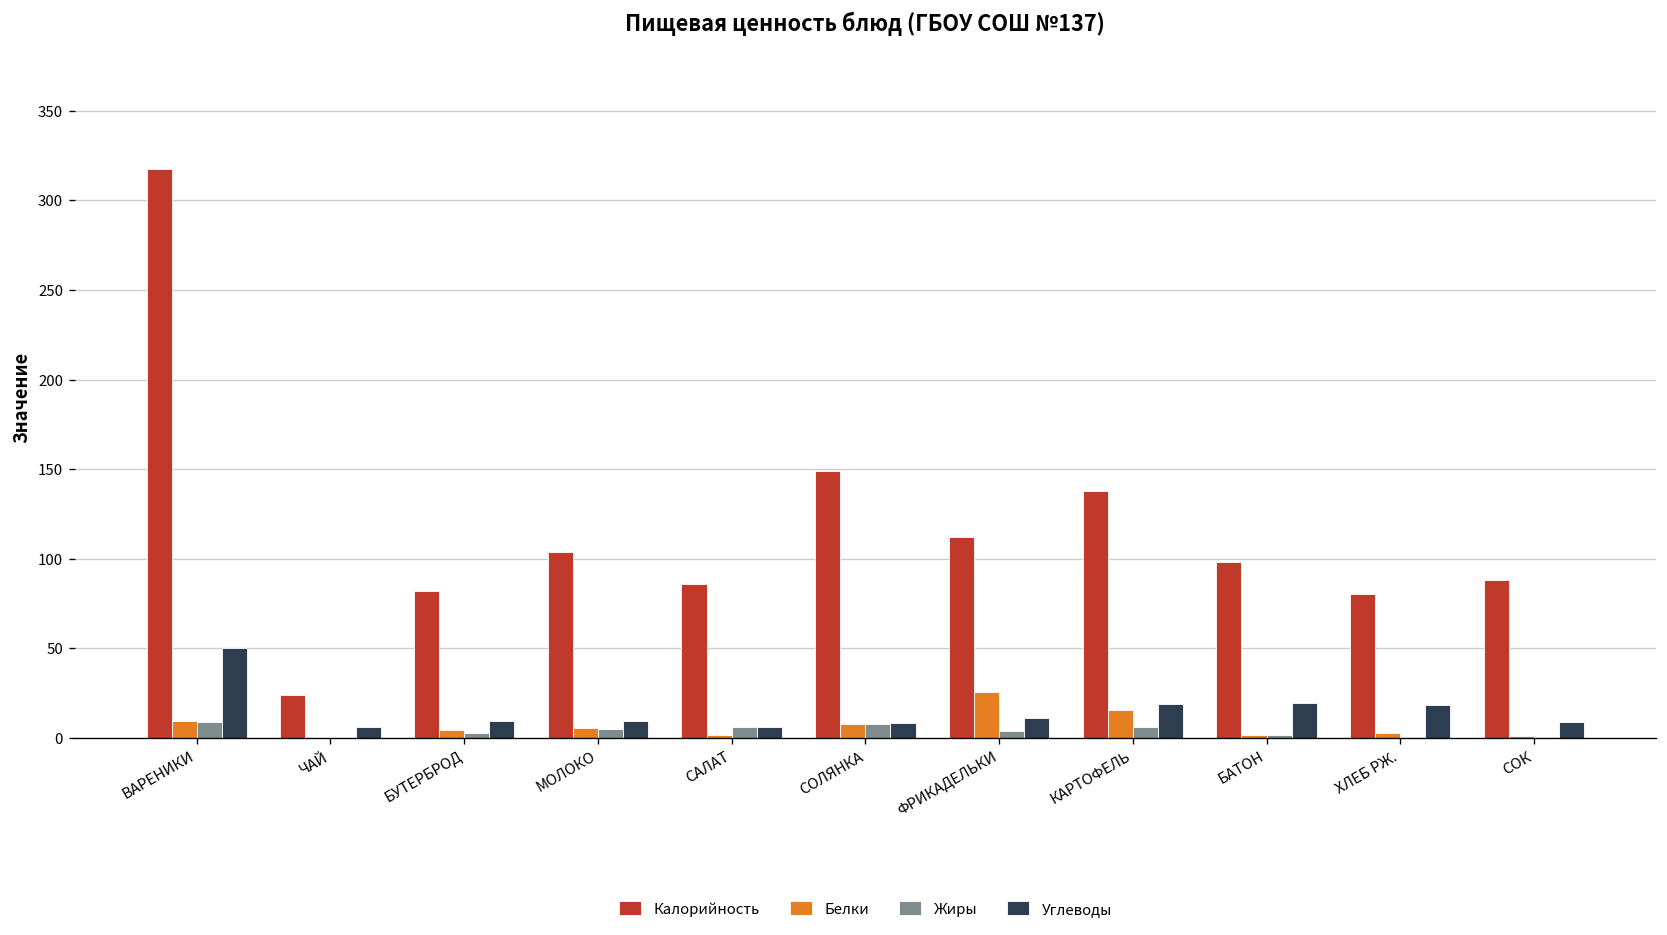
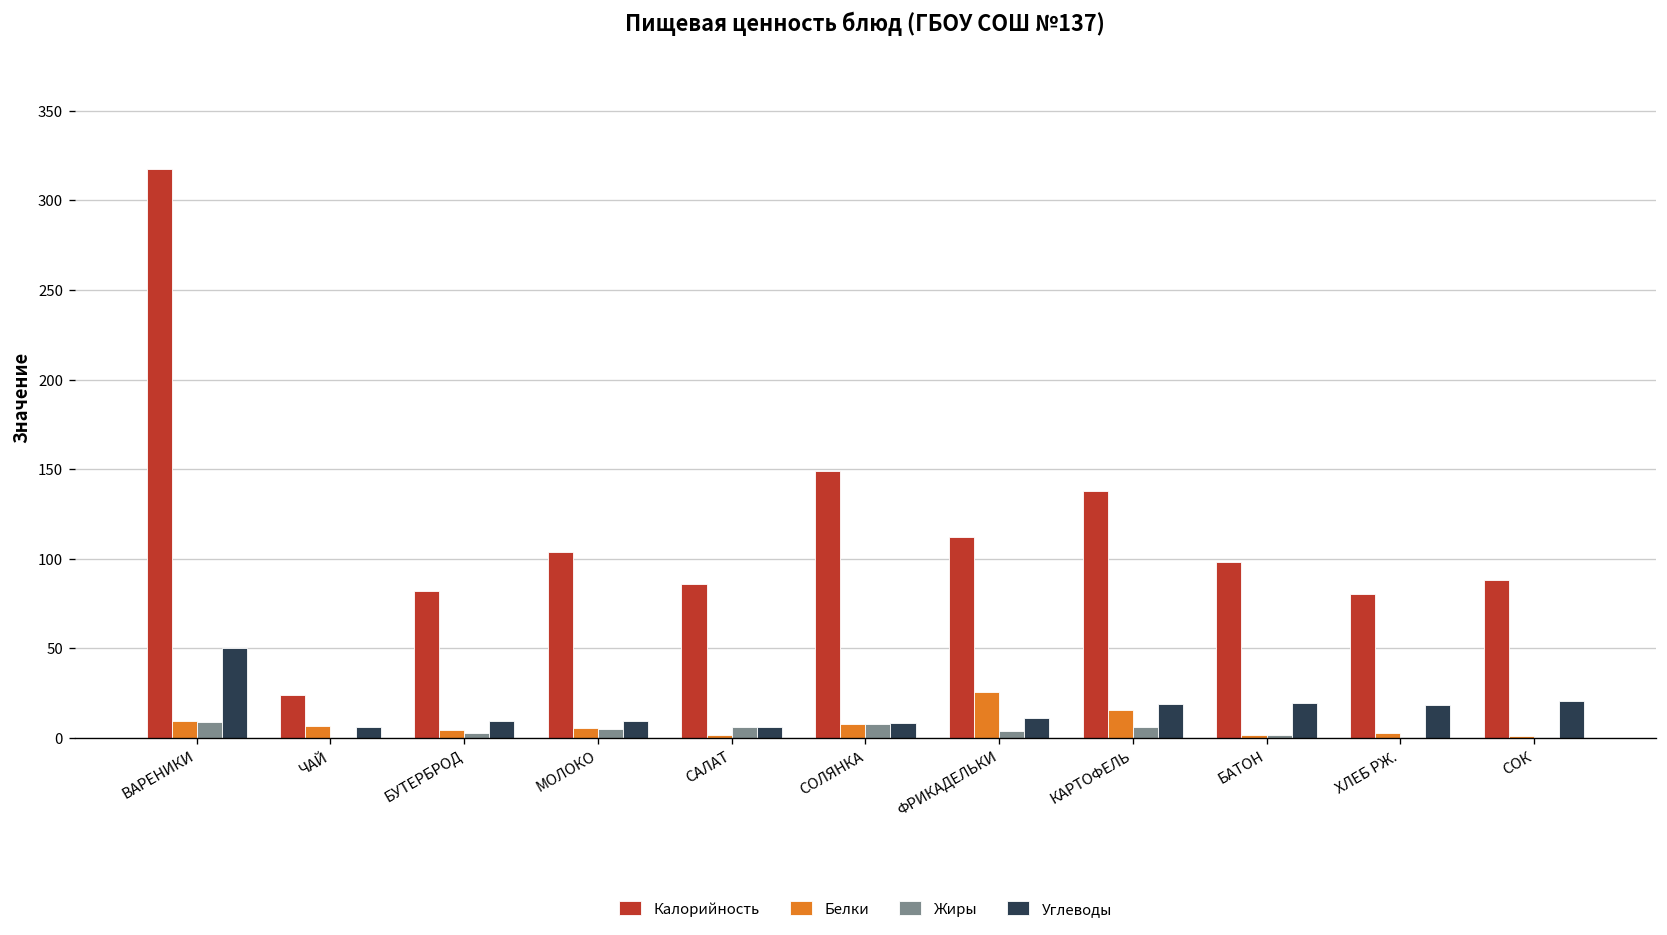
Белки, ЧАЙ: 0 -> 7
Углеводы, СОК: 9 -> 21
